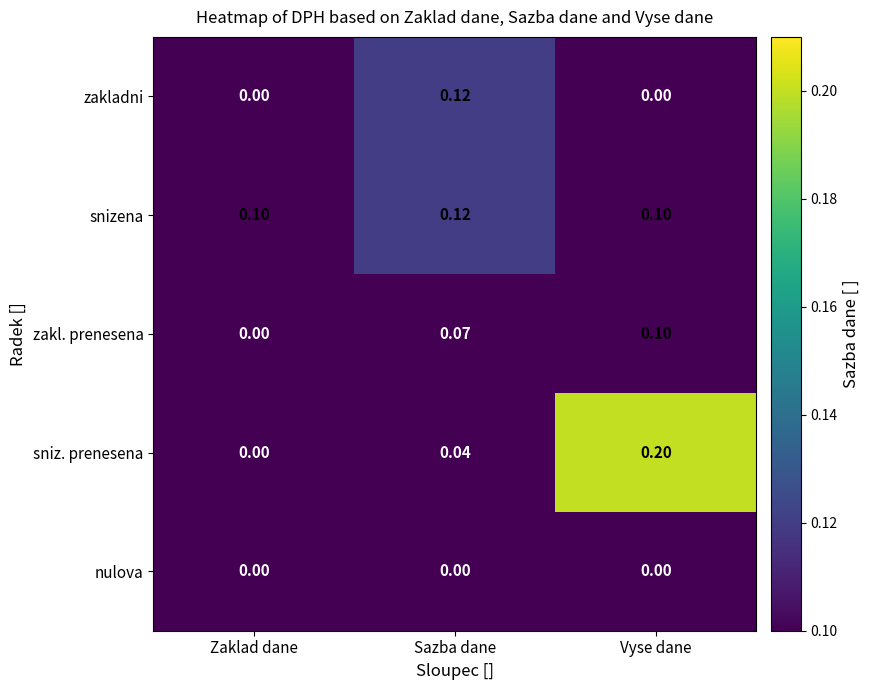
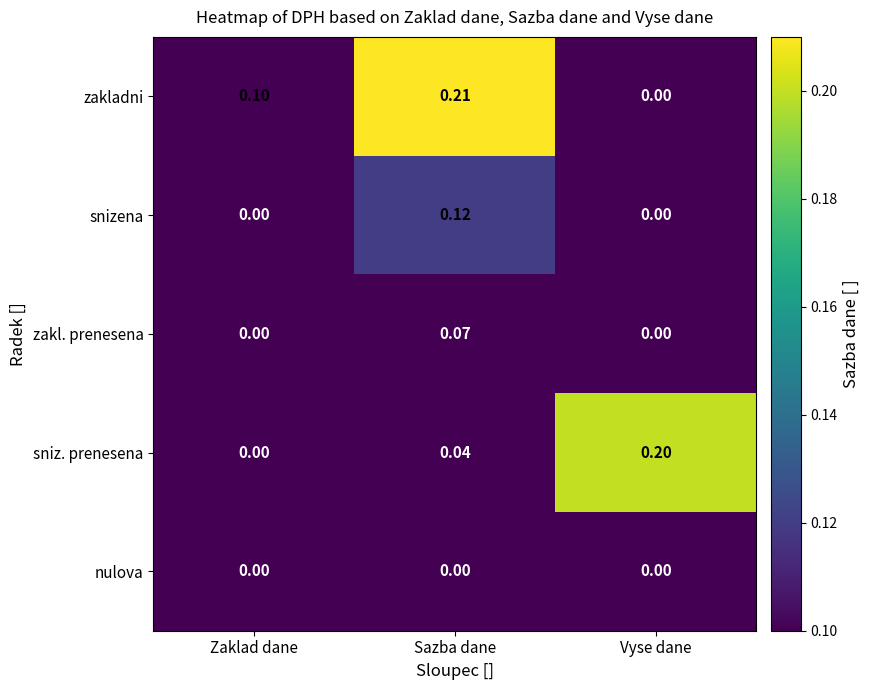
zakladni, Zaklad dane: 0.00 -> 0.10
zakladni, Sazba dane: 0.12 -> 0.21
snizena, Zaklad dane: 0.10 -> 0.00
snizena, Vyse dane: 0.10 -> 0.00
zakl. prenesena, Vyse dane: 0.10 -> 0.00
